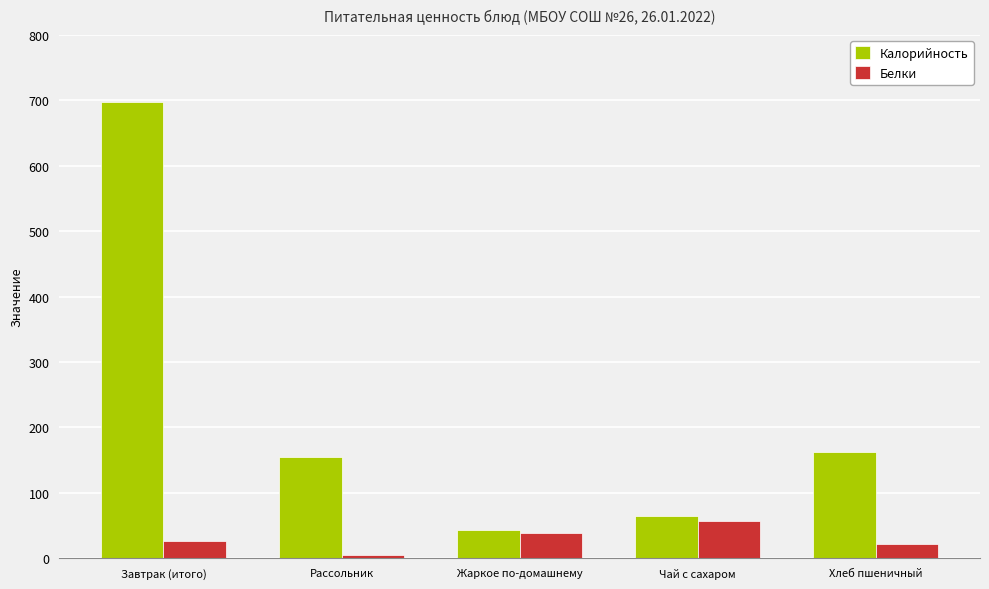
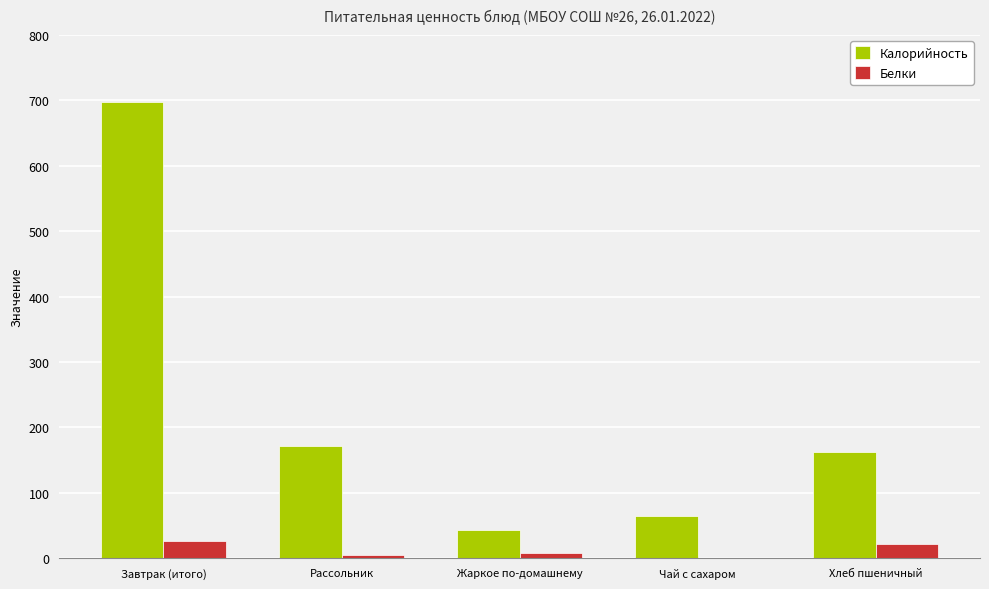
Калорийность, Рассольник: 160 -> 170
Белки, Жаркое по-домашнему: 40 -> 10
Белки, Чай с сахаром: 60 -> 0
